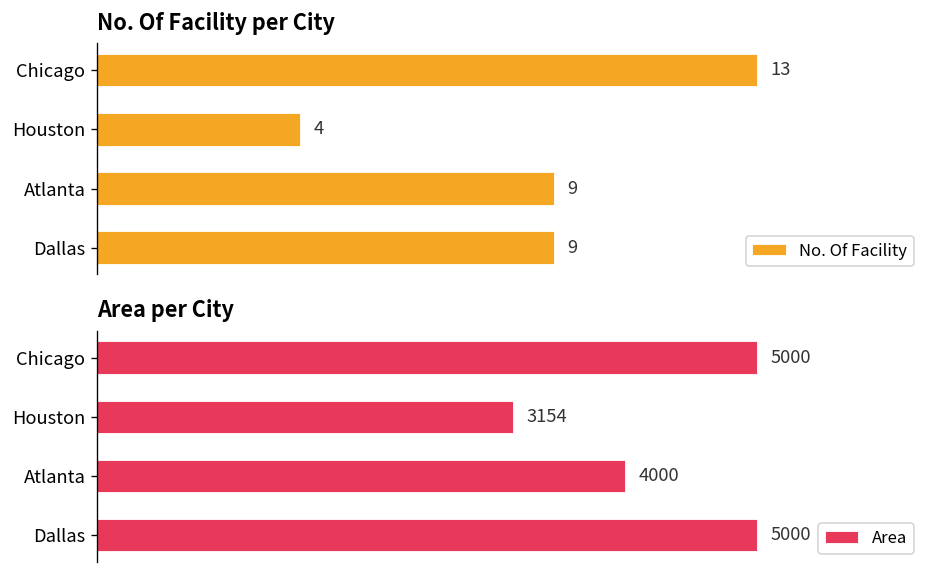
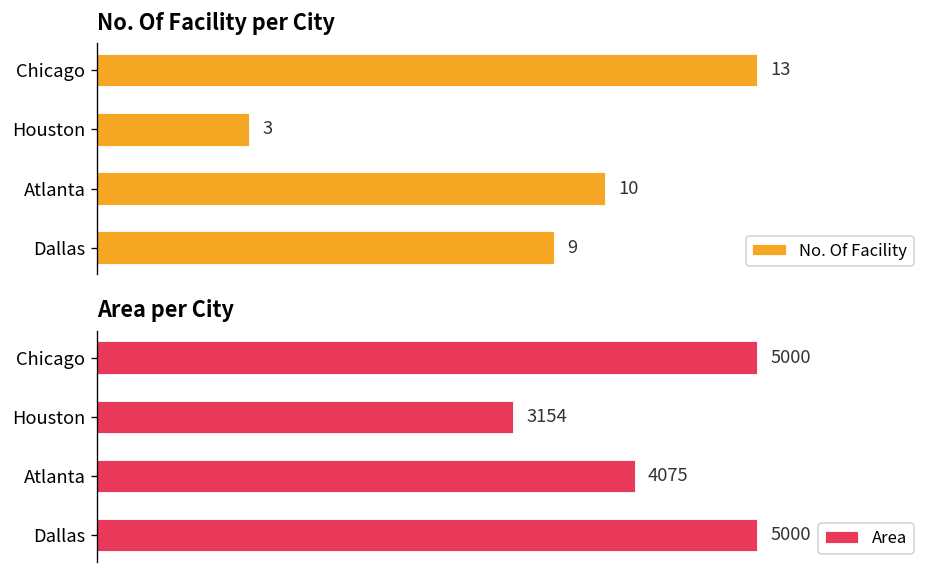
No. Of Facility per City, Houston: 4 -> 3
No. Of Facility per City, Atlanta: 9 -> 10
Area per City, Atlanta: 4000 -> 4075
